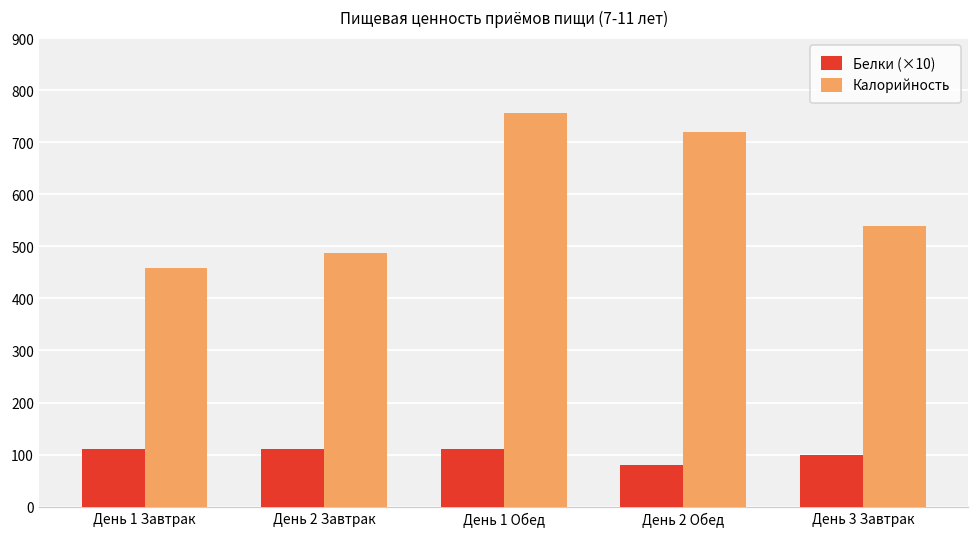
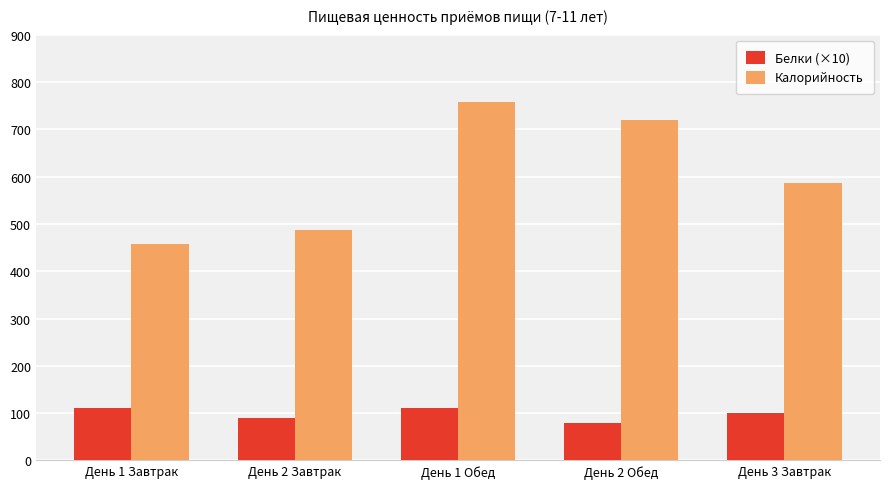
Белки (×10), День 2 Завтрак: 110 -> 90
Калорийность, День 3 Завтрак: 540 -> 590
